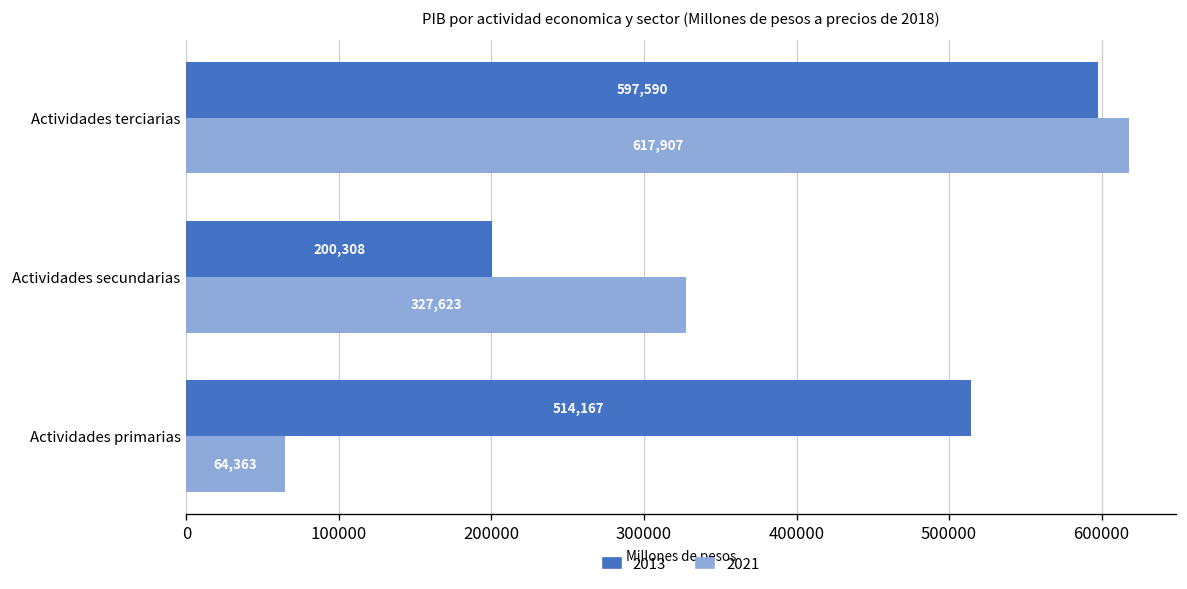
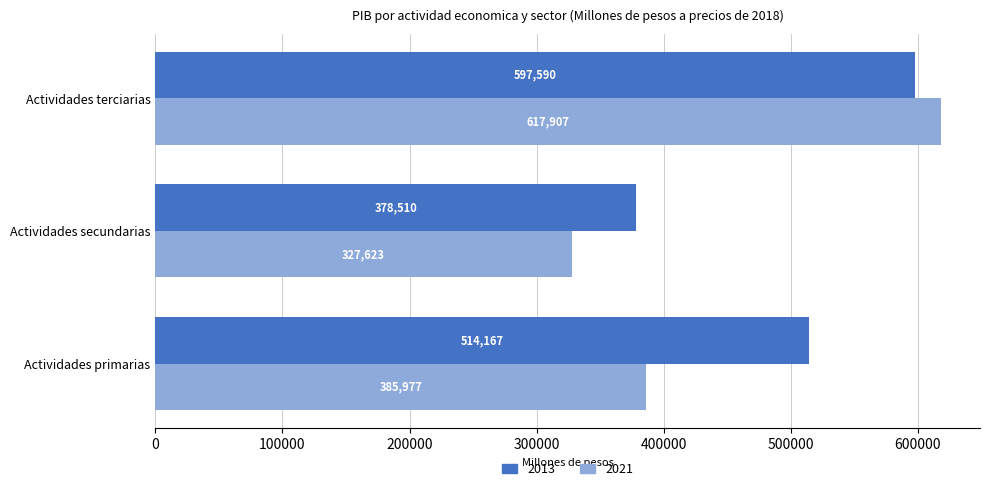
2013, Actividades secundarias: 200,308 -> 378,510
2021, Actividades primarias: 64,363 -> 385,977
